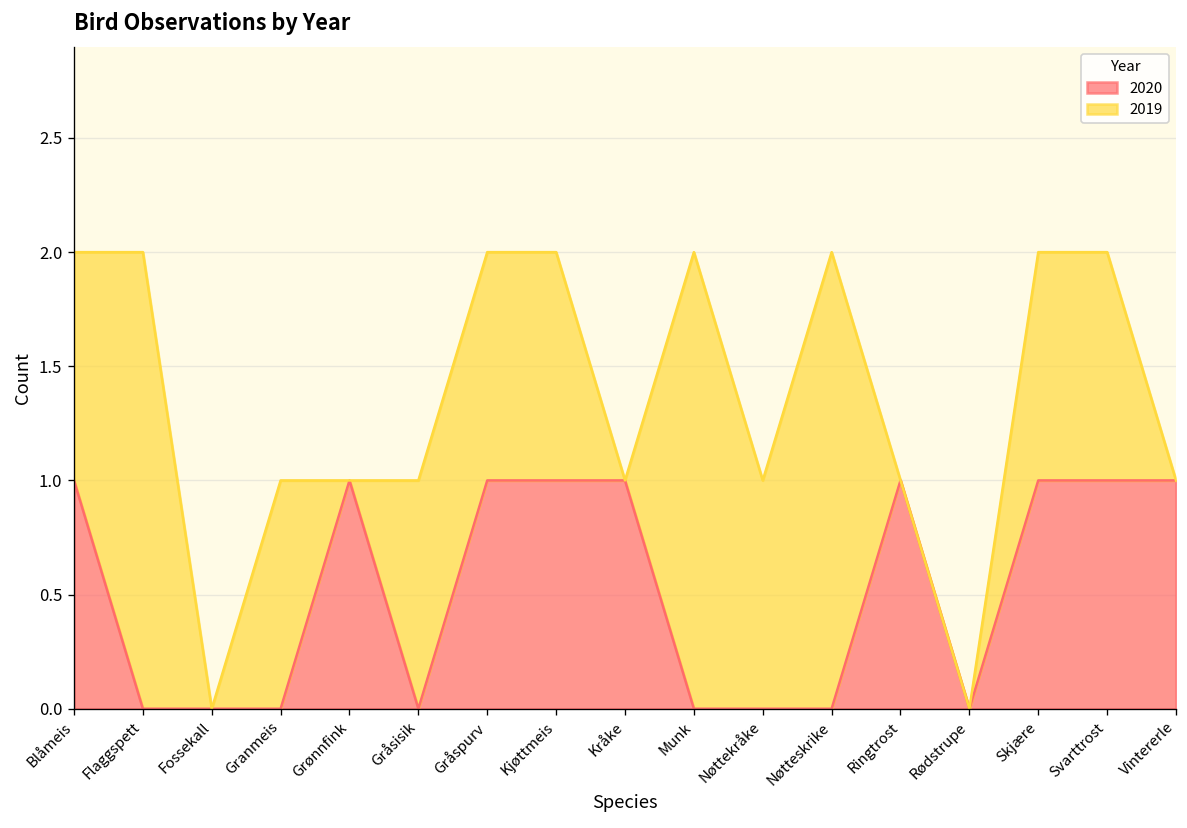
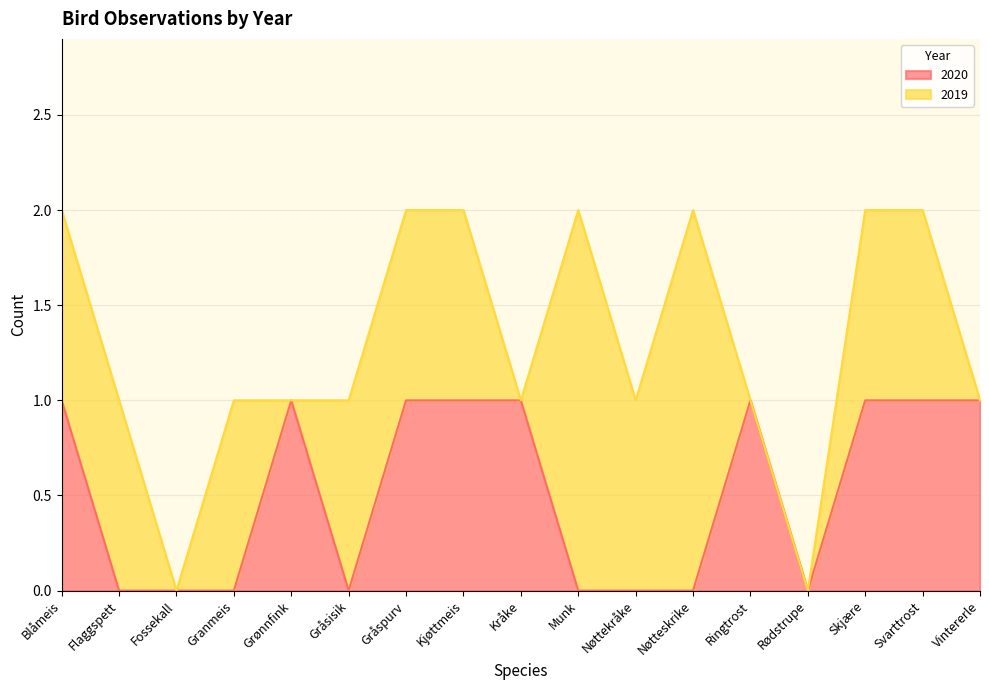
2019, Flaggspett: 2 -> 1
